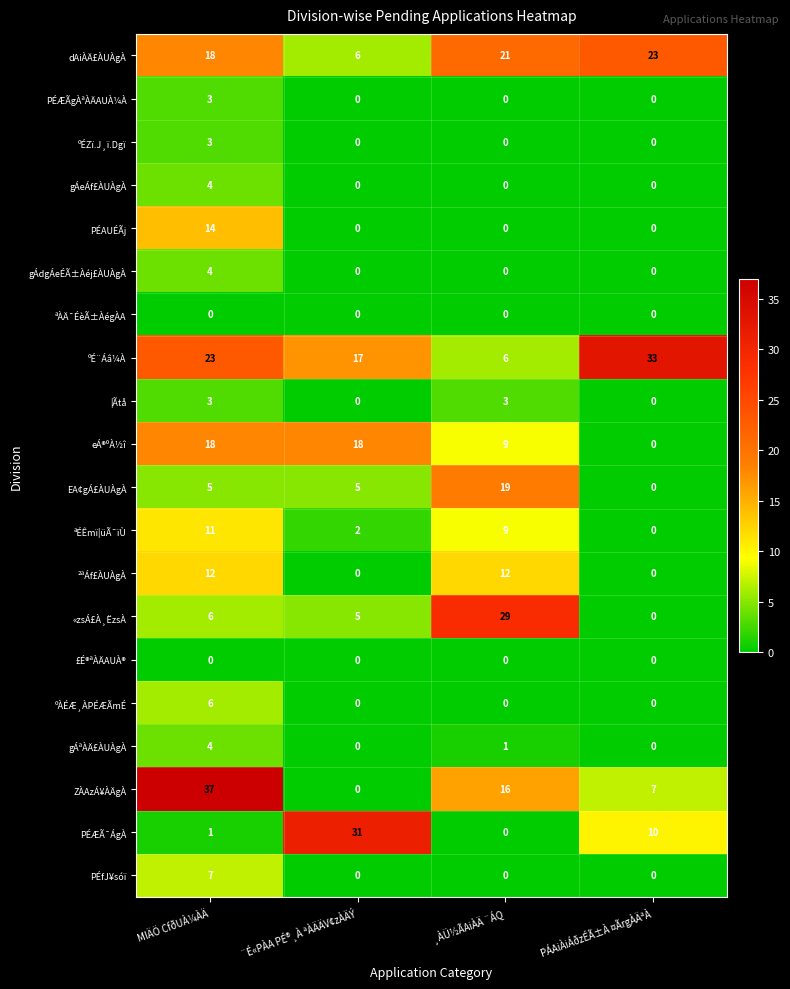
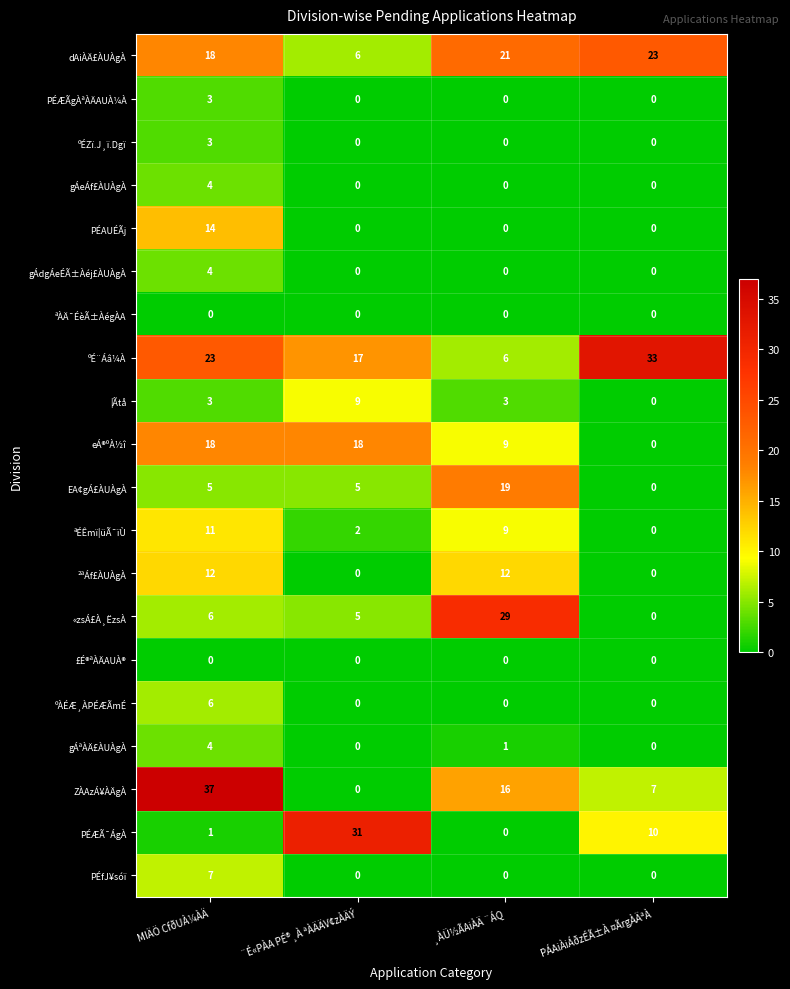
¦Ãtå, ¨É«PÀA PÉ®¸À ªÀÄÄV¢zÀÄÝ: 0 -> 9
